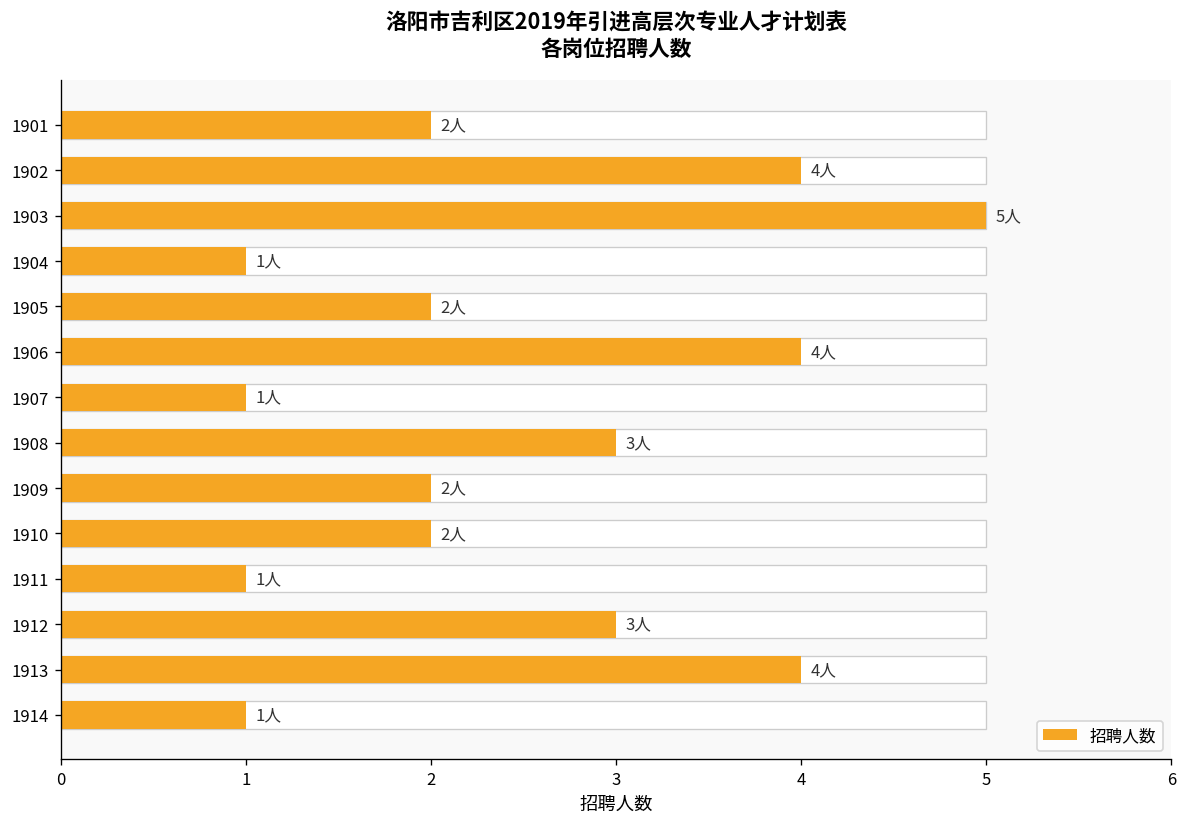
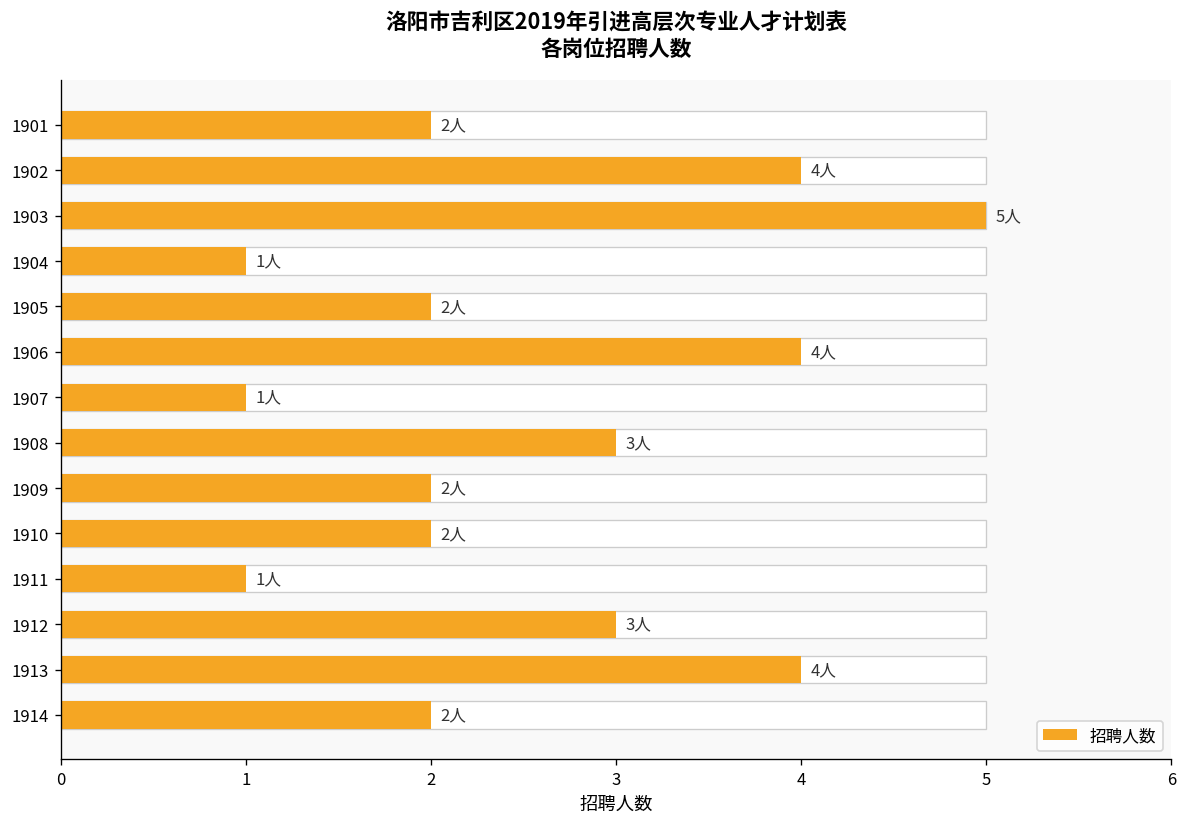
招聘人数, 1914: 1人 -> 2人
